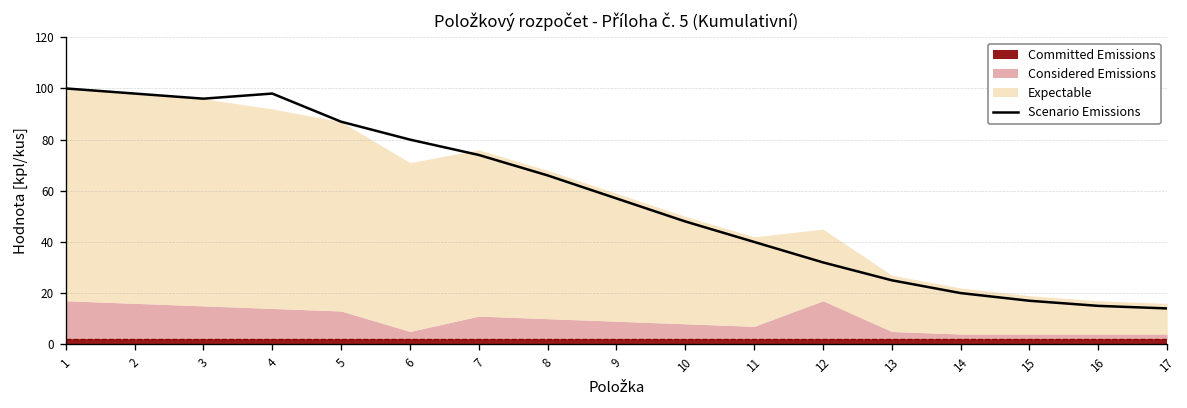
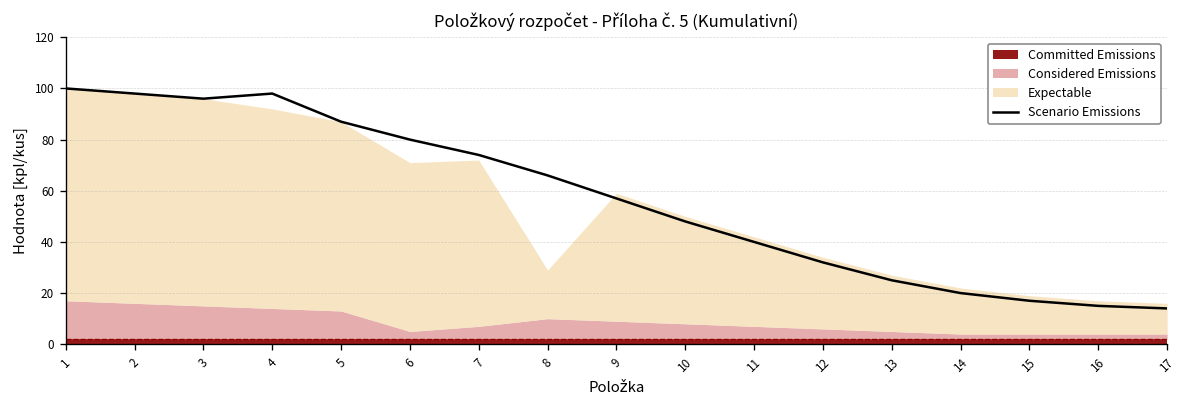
Considered Emissions, 7: 9 -> 5
Expectable, 8: 58 -> 19
Considered Emissions, 12: 15 -> 4
